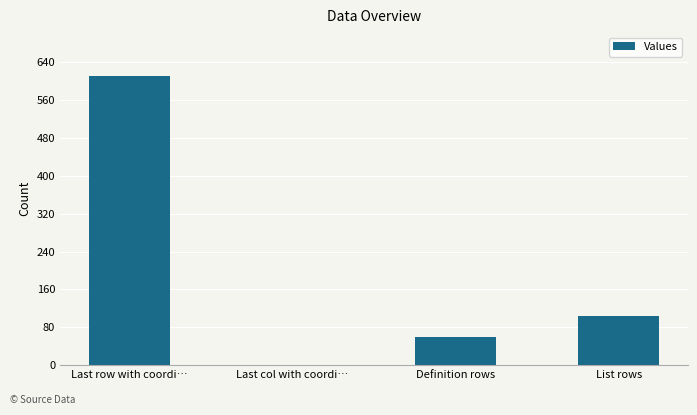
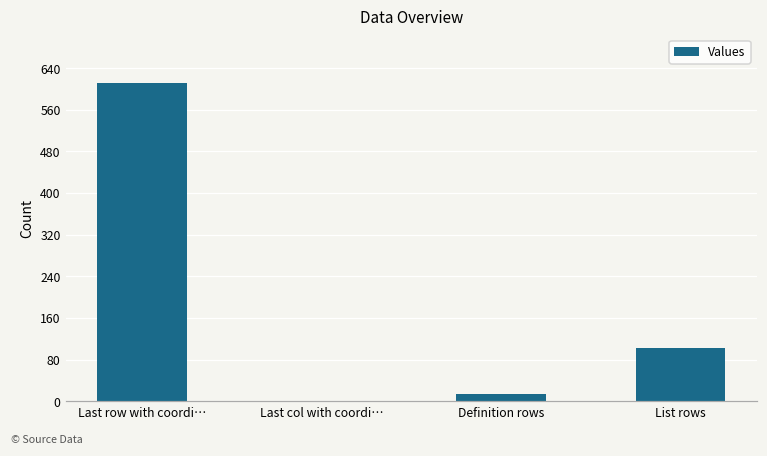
Definition rows: 60 -> 10
